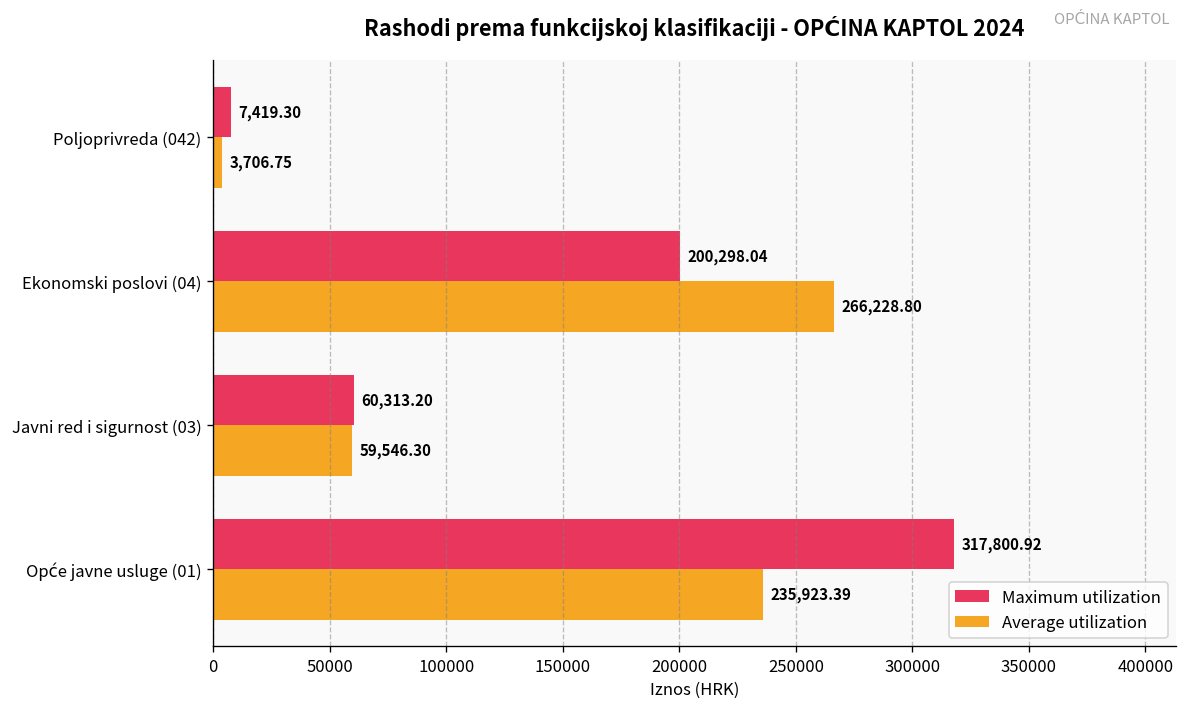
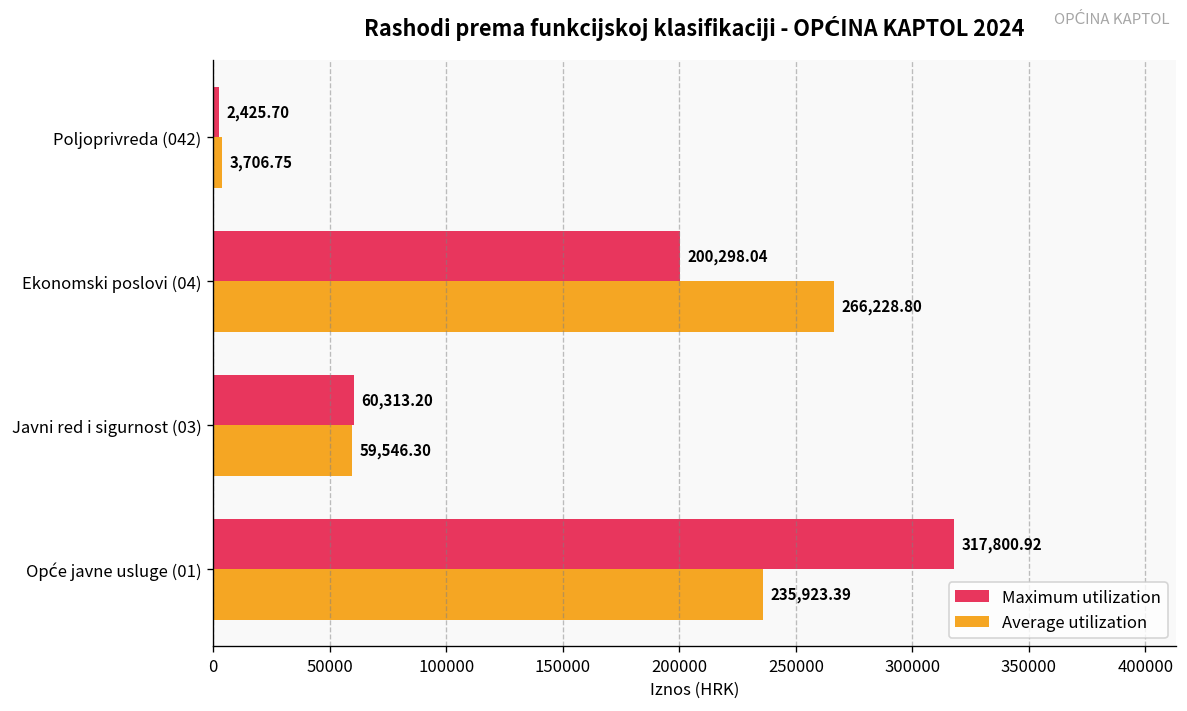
Maximum utilization, Poljoprivreda (042): 7,419.30 -> 2,425.70
